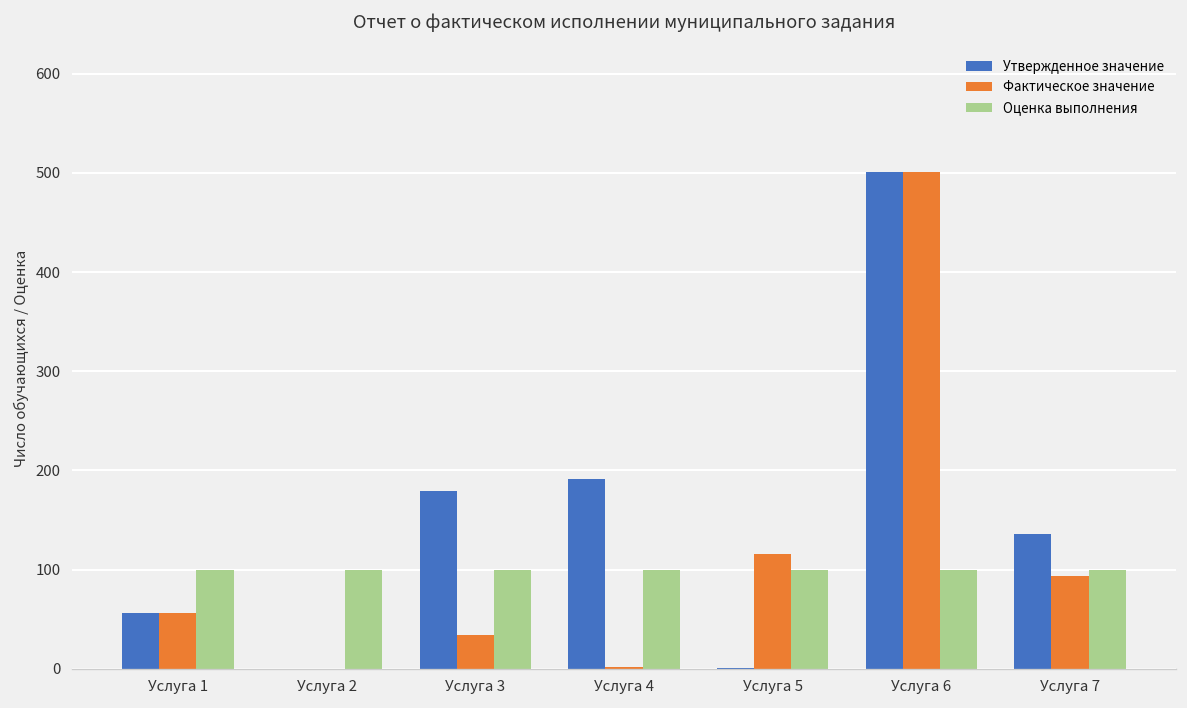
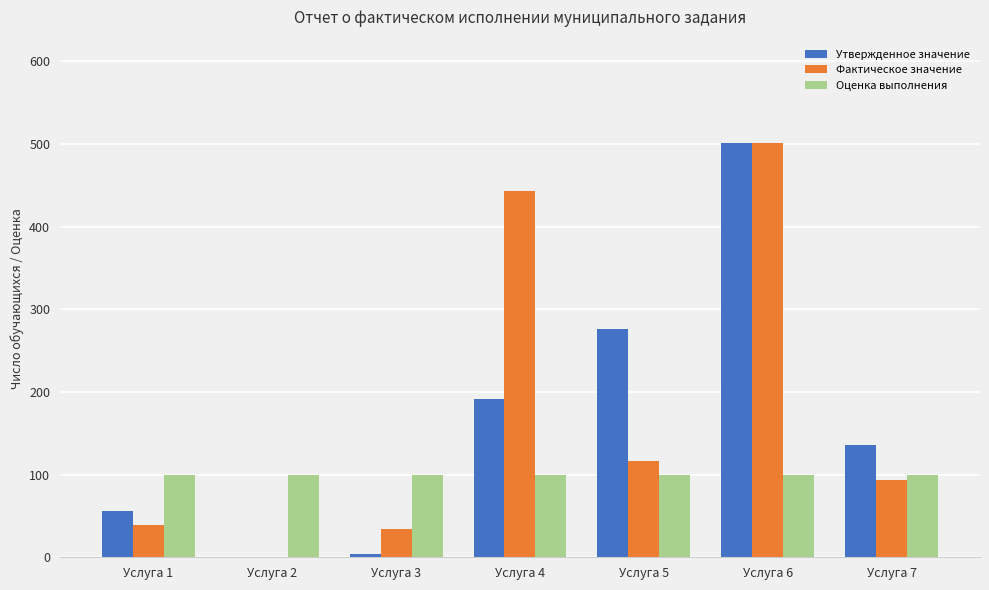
Фактическое значение, Услуга 1: 60 -> 40
Утвержденное значение, Услуга 3: 180 -> 0
Фактическое значение, Услуга 4: 0 -> 440
Утвержденное значение, Услуга 5: 0 -> 280
